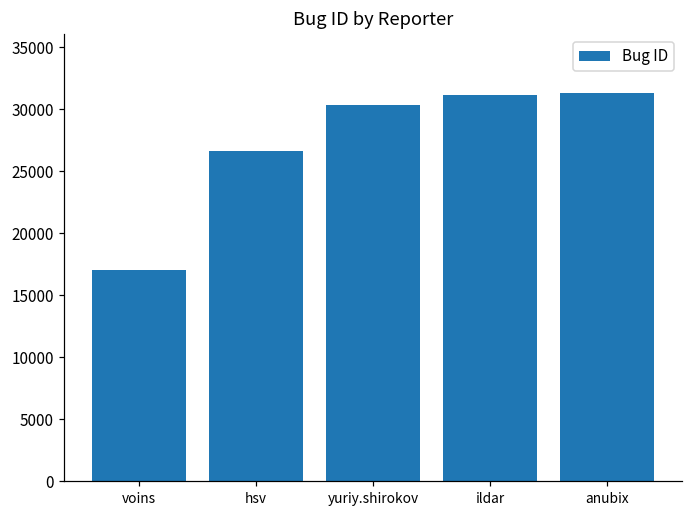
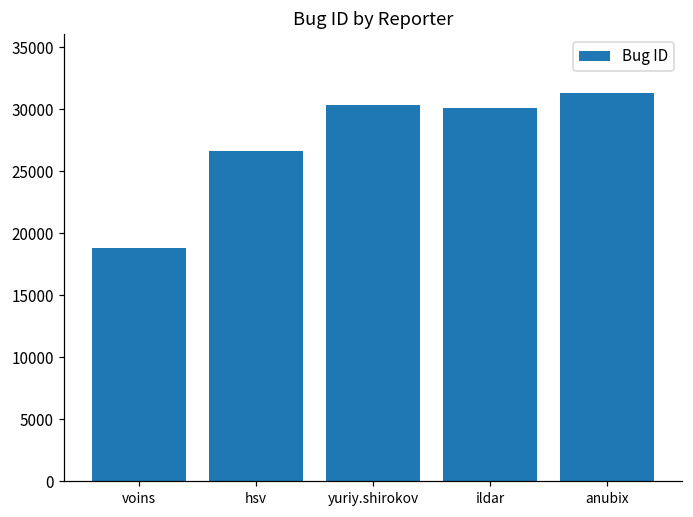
voins: 17000 -> 18800
ildar: 31100 -> 30100
